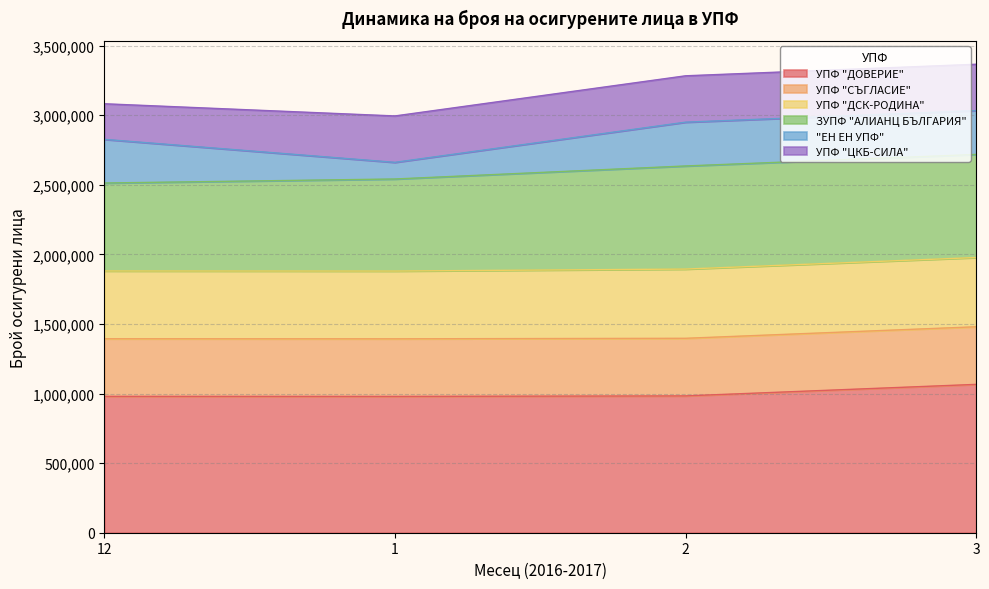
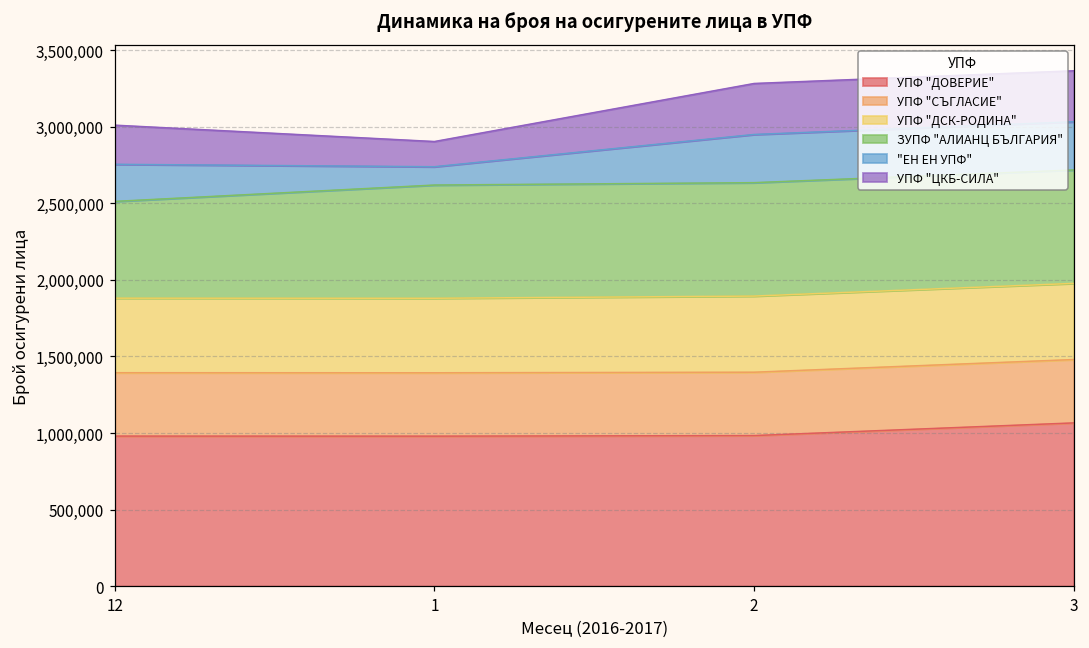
"ЕН ЕН УПФ", 12: 310,000 -> 240,000
ЗУПФ "АЛИАНЦ БЪЛГАРИЯ", 1: 660,000 -> 740,000
УПФ "ЦКБ-СИЛА", 1: 330,000 -> 160,000
